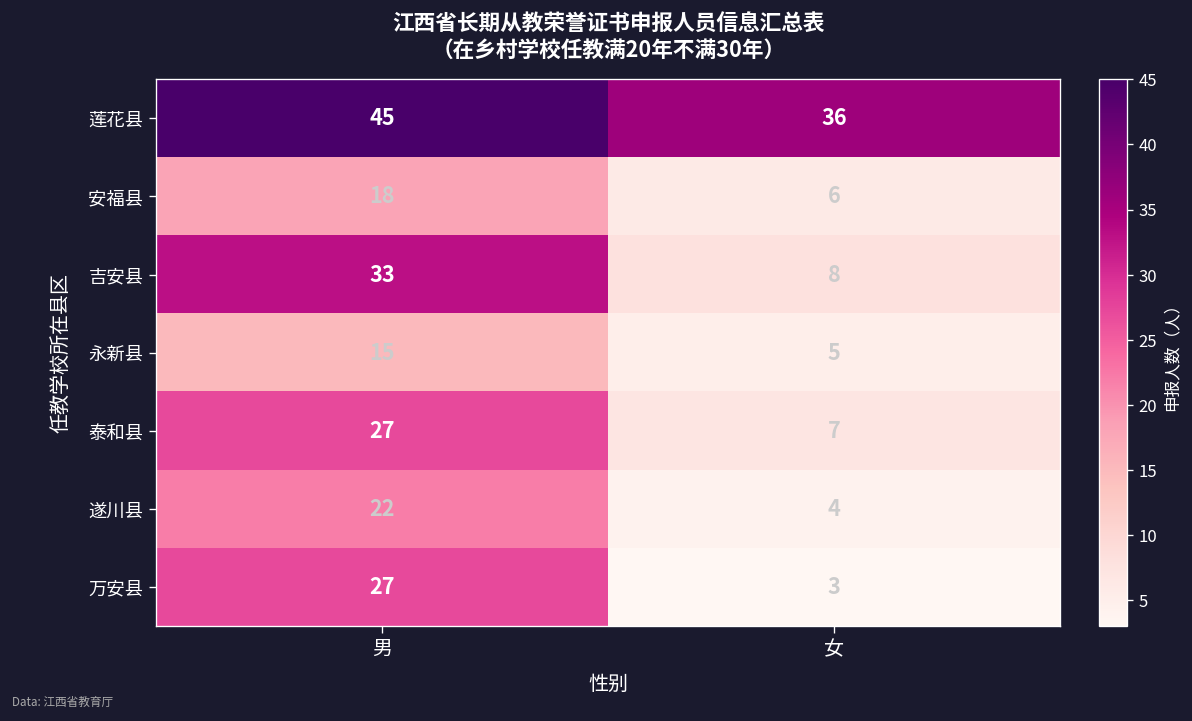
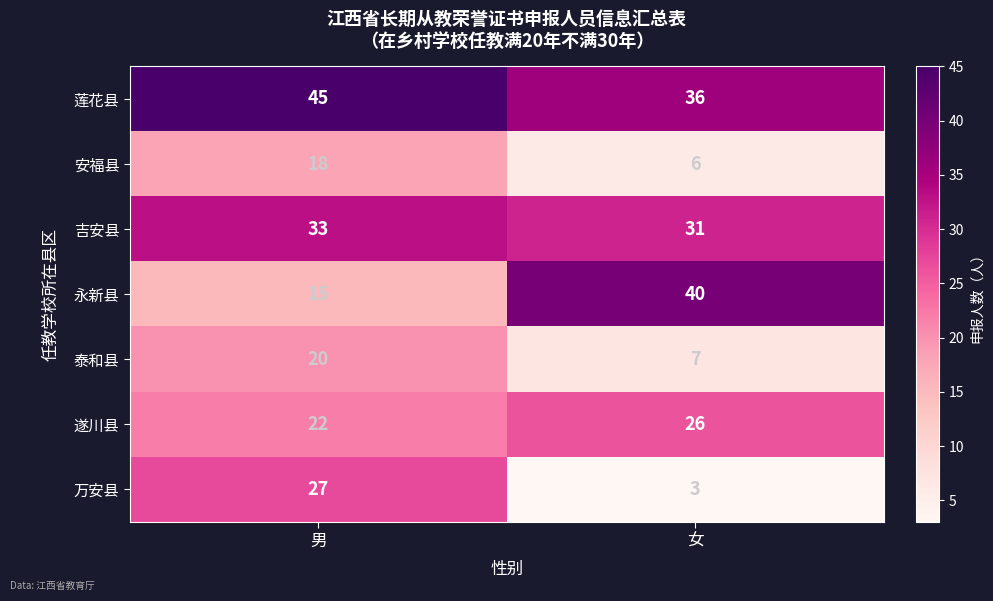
吉安县, 女: 8 -> 31
永新县, 女: 5 -> 40
泰和县, 男: 27 -> 20
遂川县, 女: 4 -> 26
